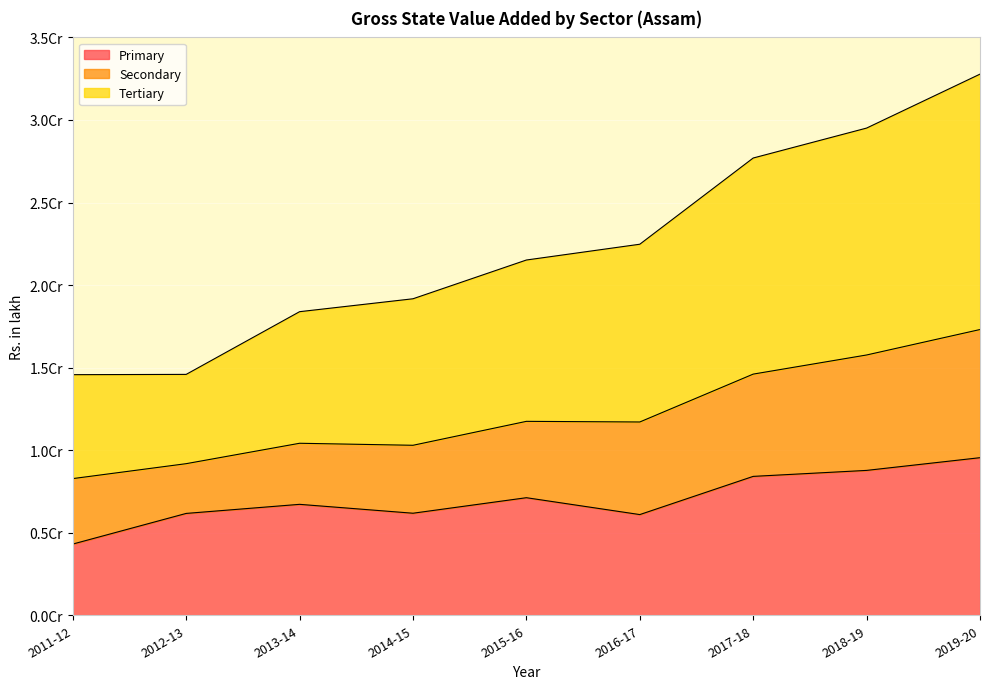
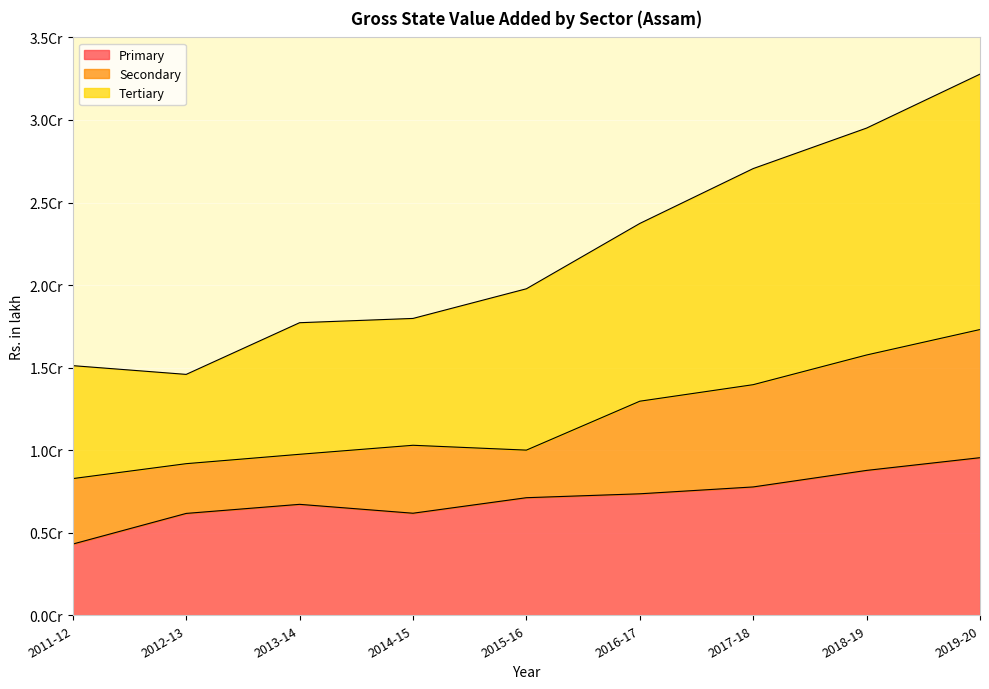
Tertiary, 2011-12: 0.63Cr -> 0.68Cr
Secondary, 2013-14: 0.37Cr -> 0.30Cr
Tertiary, 2014-15: 0.89Cr -> 0.77Cr
Secondary, 2015-16: 0.46Cr -> 0.29Cr
Primary, 2016-17: 0.61Cr -> 0.74Cr
Primary, 2017-18: 0.84Cr -> 0.78Cr
